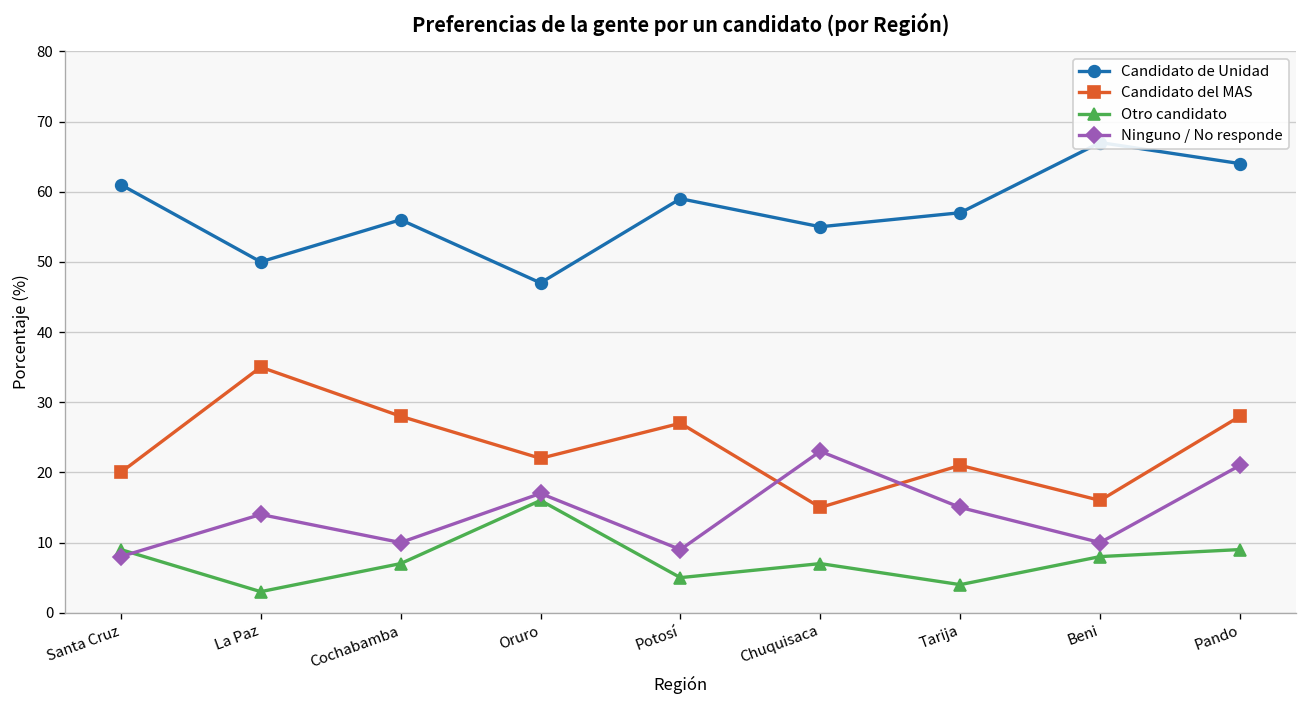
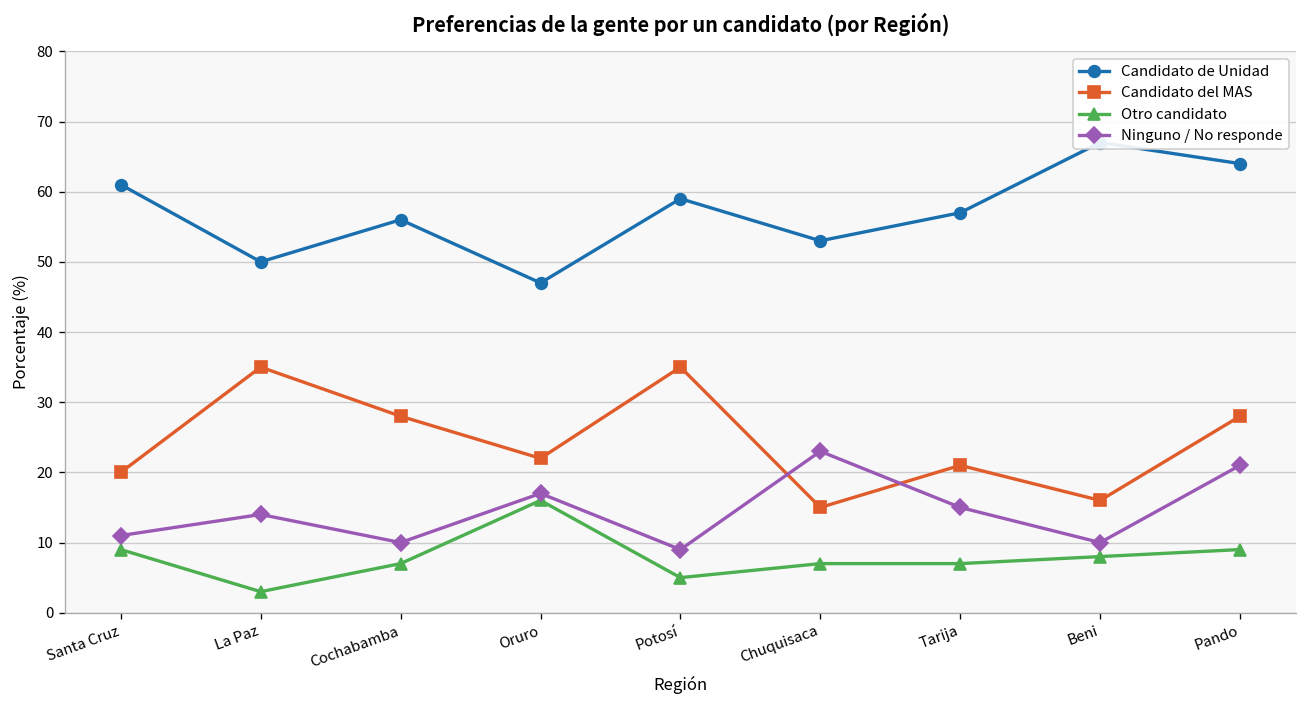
Ninguno / No responde, Santa Cruz: 8 -> 11
Candidato del MAS, Potosí: 27 -> 35
Candidato de Unidad, Chuquisaca: 55 -> 53
Otro candidato, Tarija: 4 -> 7
